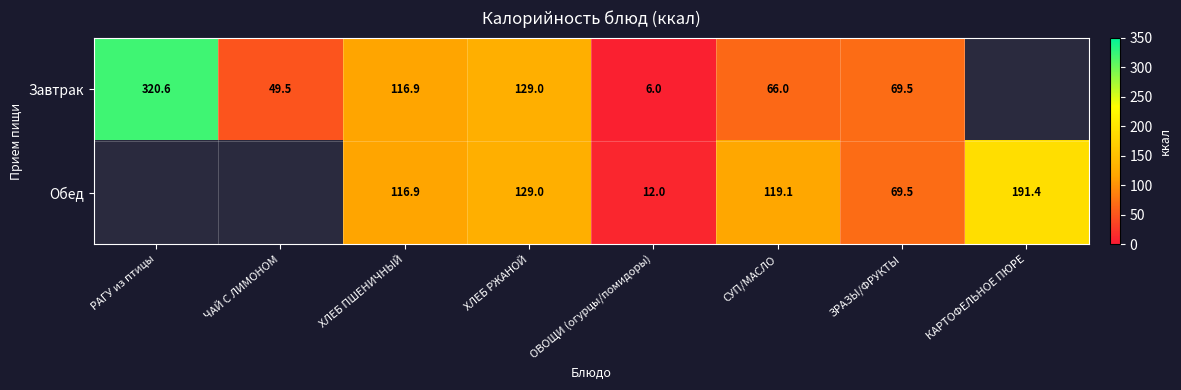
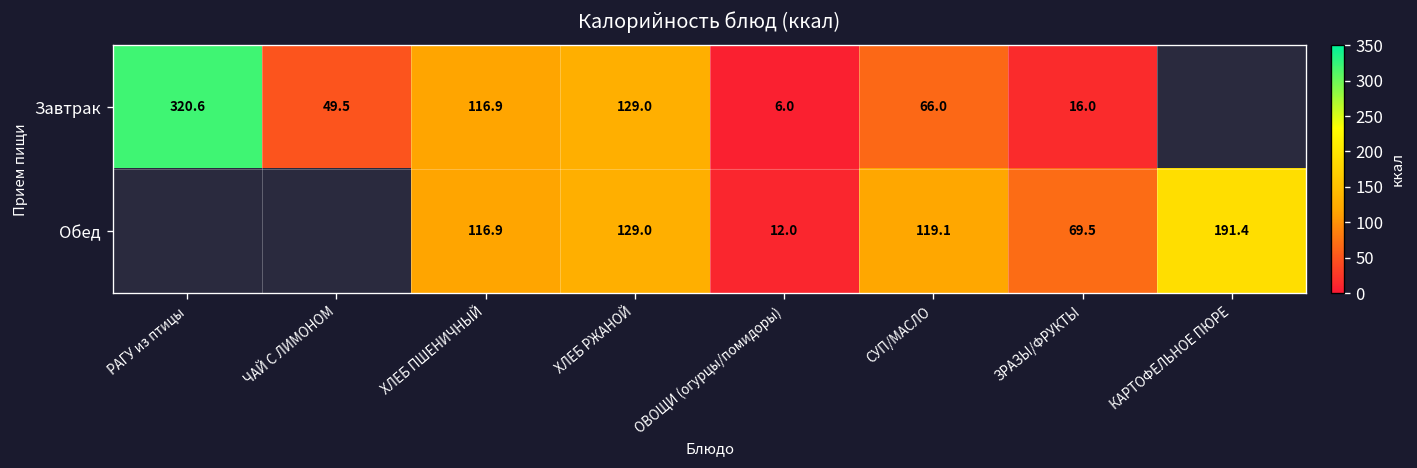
Завтрак, ЗРАЗЫ/ФРУКТЫ: 69.5 -> 16.0
